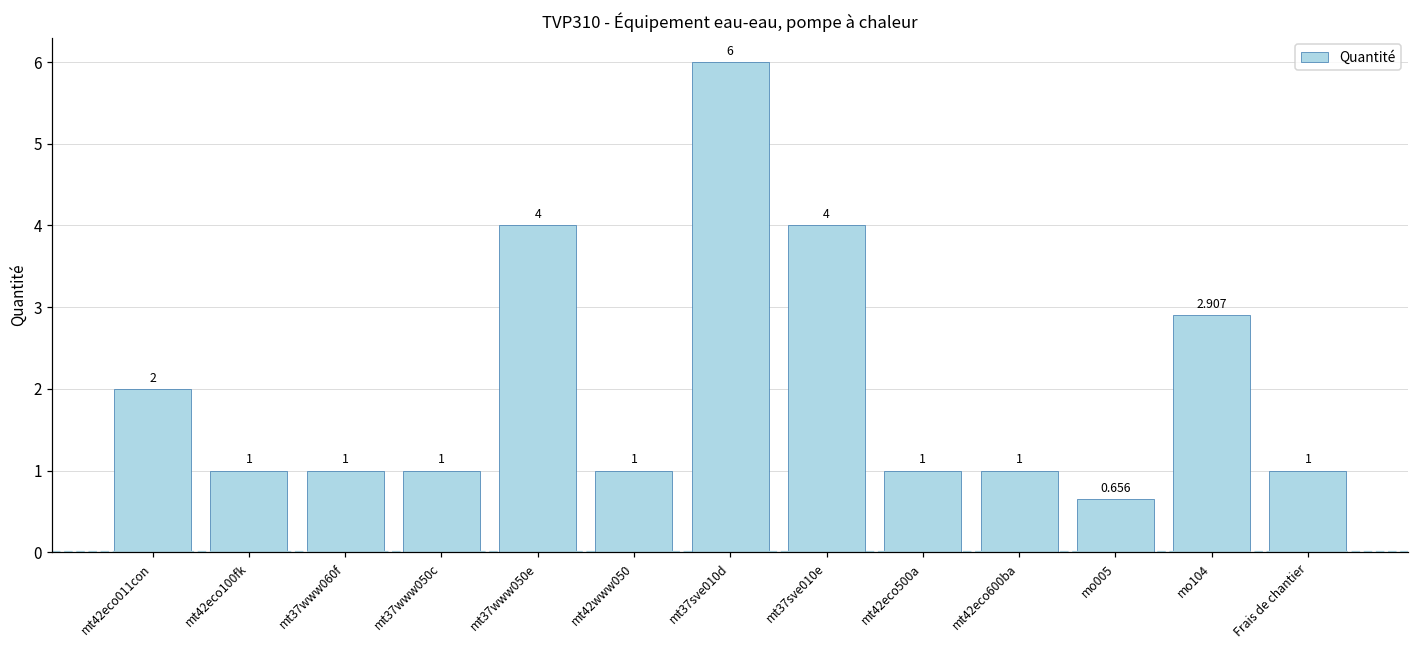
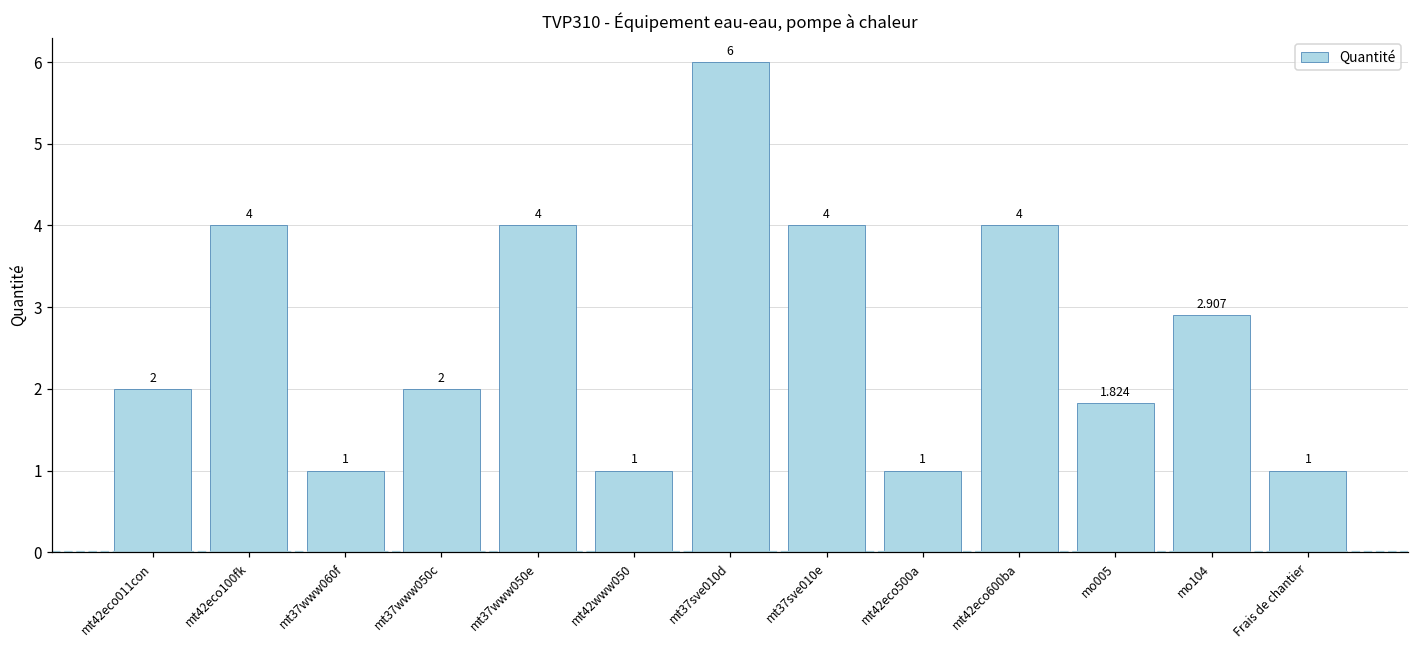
mt42eco100fk: 1 -> 4
mt37www050c: 1 -> 2
mt42eco600ba: 1 -> 4
mo005: 0.656 -> 1.824
